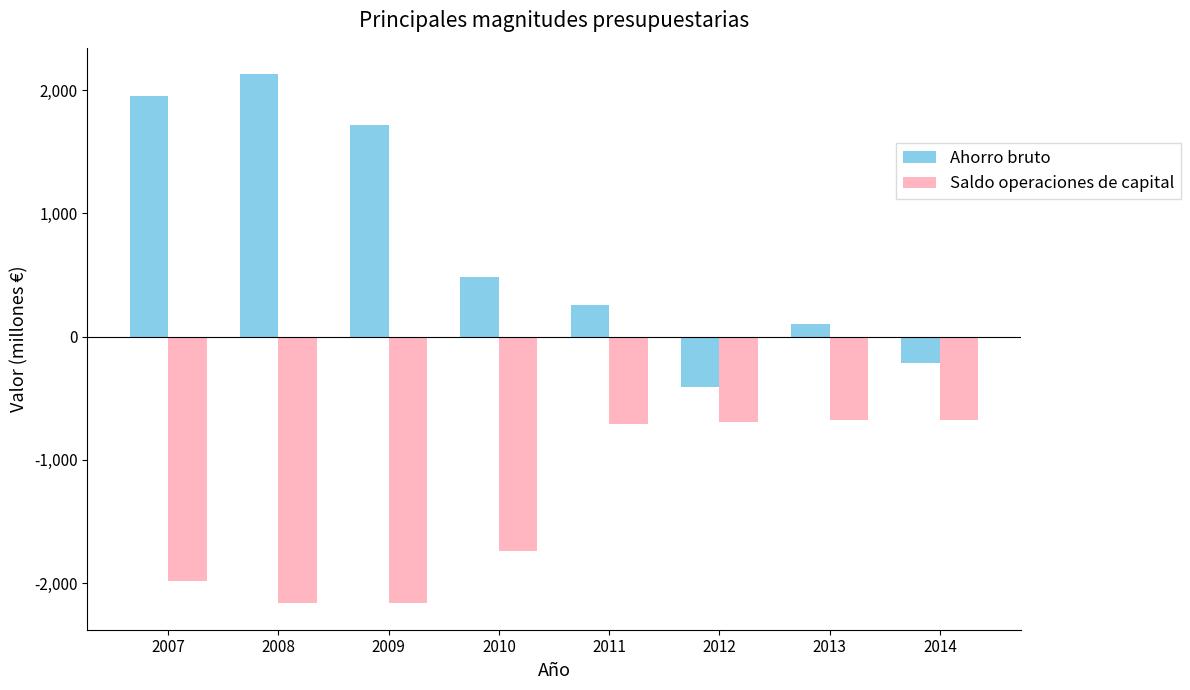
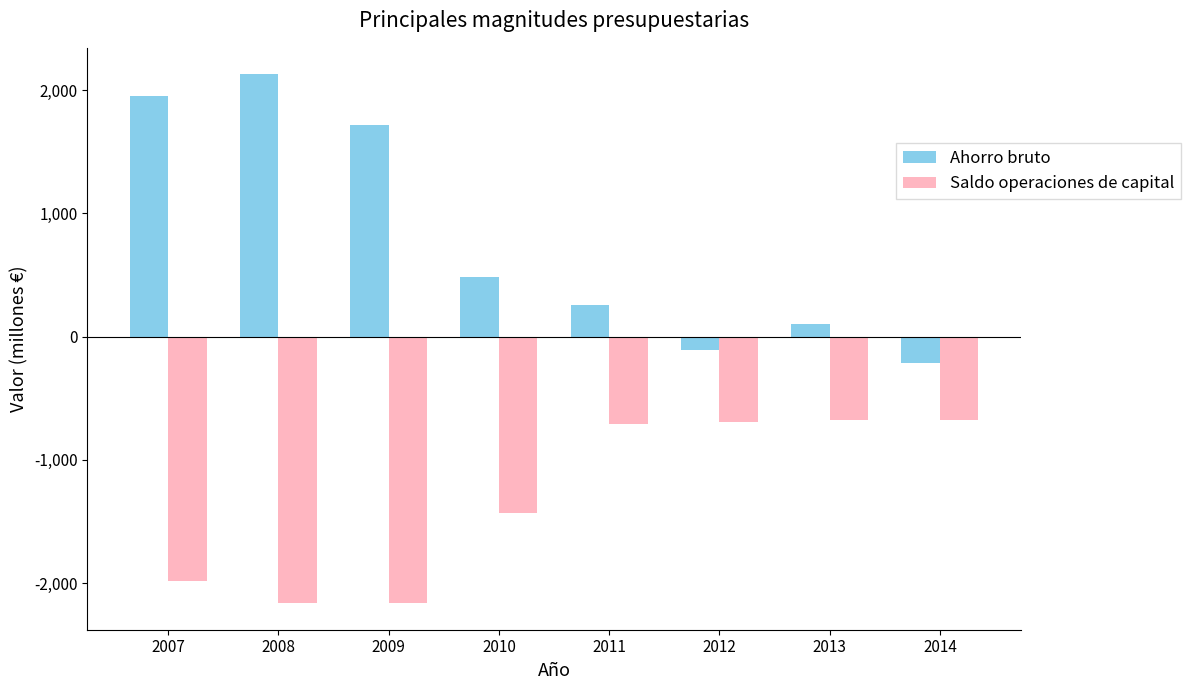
Saldo operaciones de capital, 2010: -1,740 -> -1,430
Ahorro bruto, 2012: -400 -> -110
